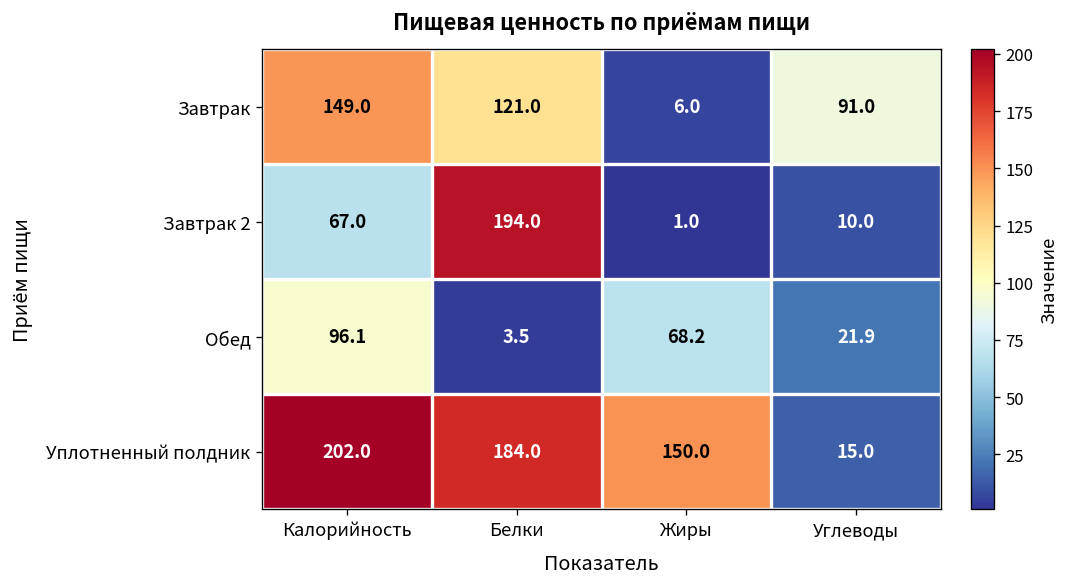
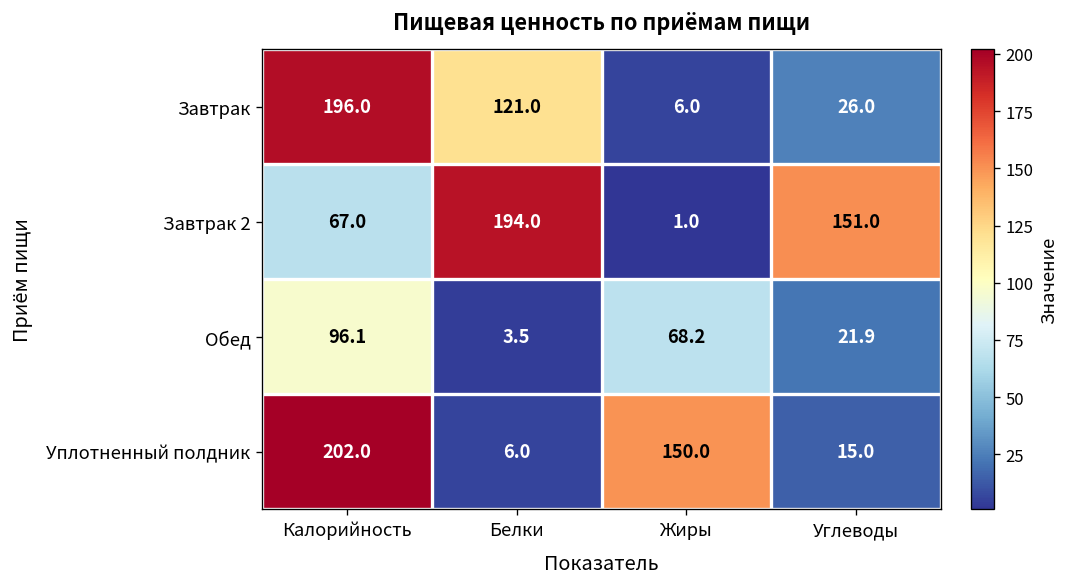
Завтрак, Калорийность: 149.0 -> 196.0
Завтрак, Углеводы: 91.0 -> 26.0
Завтрак 2, Углеводы: 10.0 -> 151.0
Уплотненный полдник, Белки: 184.0 -> 6.0
